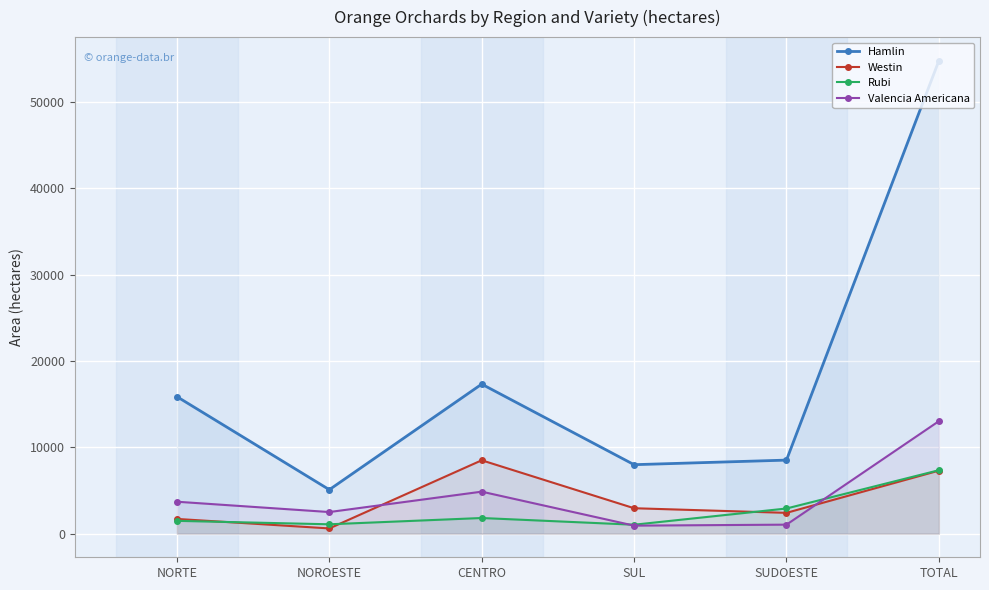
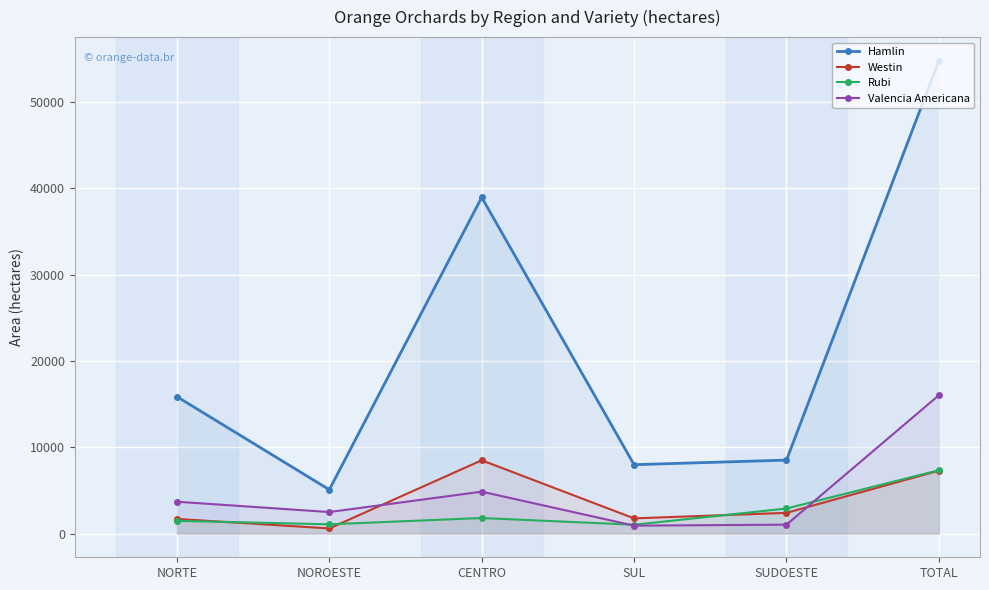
Hamlin, CENTRO: 17000 -> 39000
Westin, SUL: 3000 -> 2000
Valencia Americana, TOTAL: 13000 -> 16000
